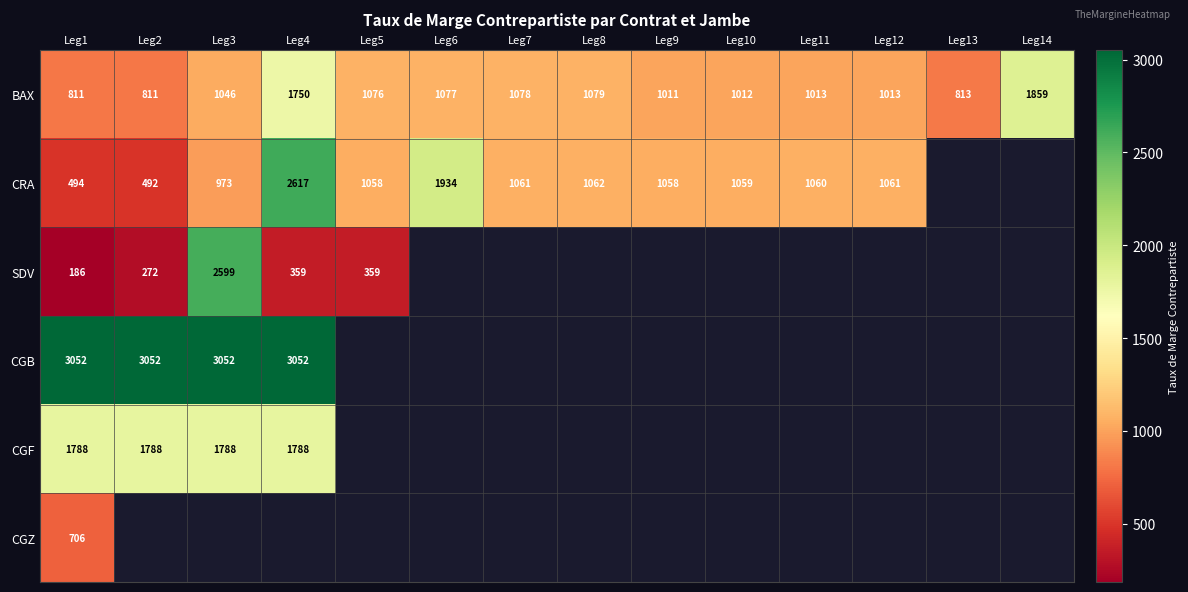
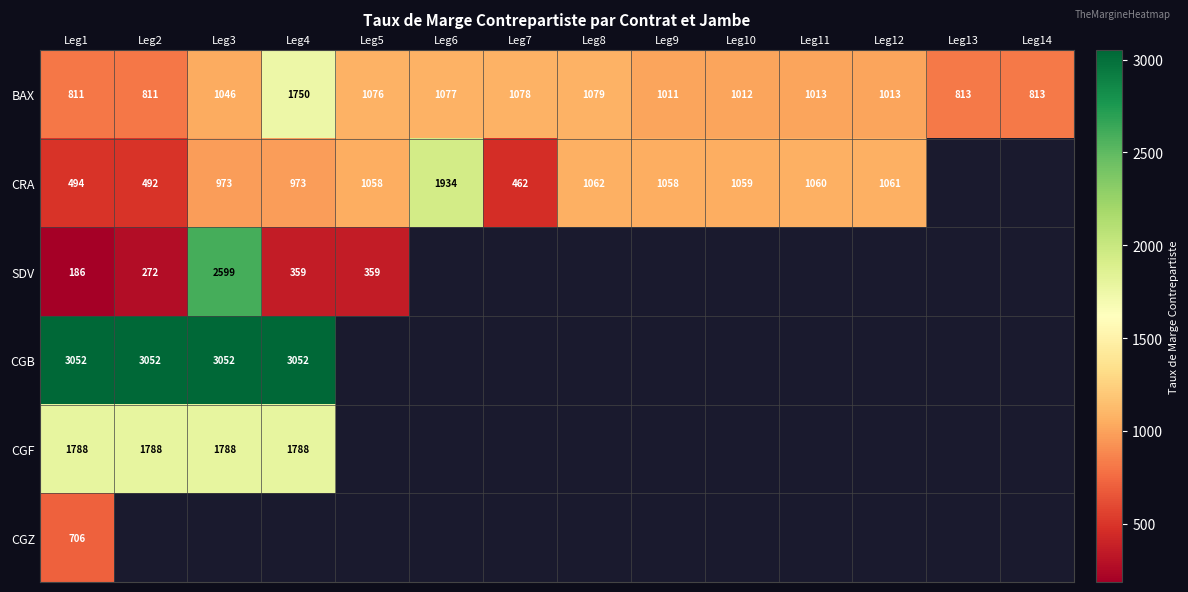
BAX, Leg14: 1859 -> 813
CRA, Leg4: 2617 -> 973
CRA, Leg7: 1061 -> 462
